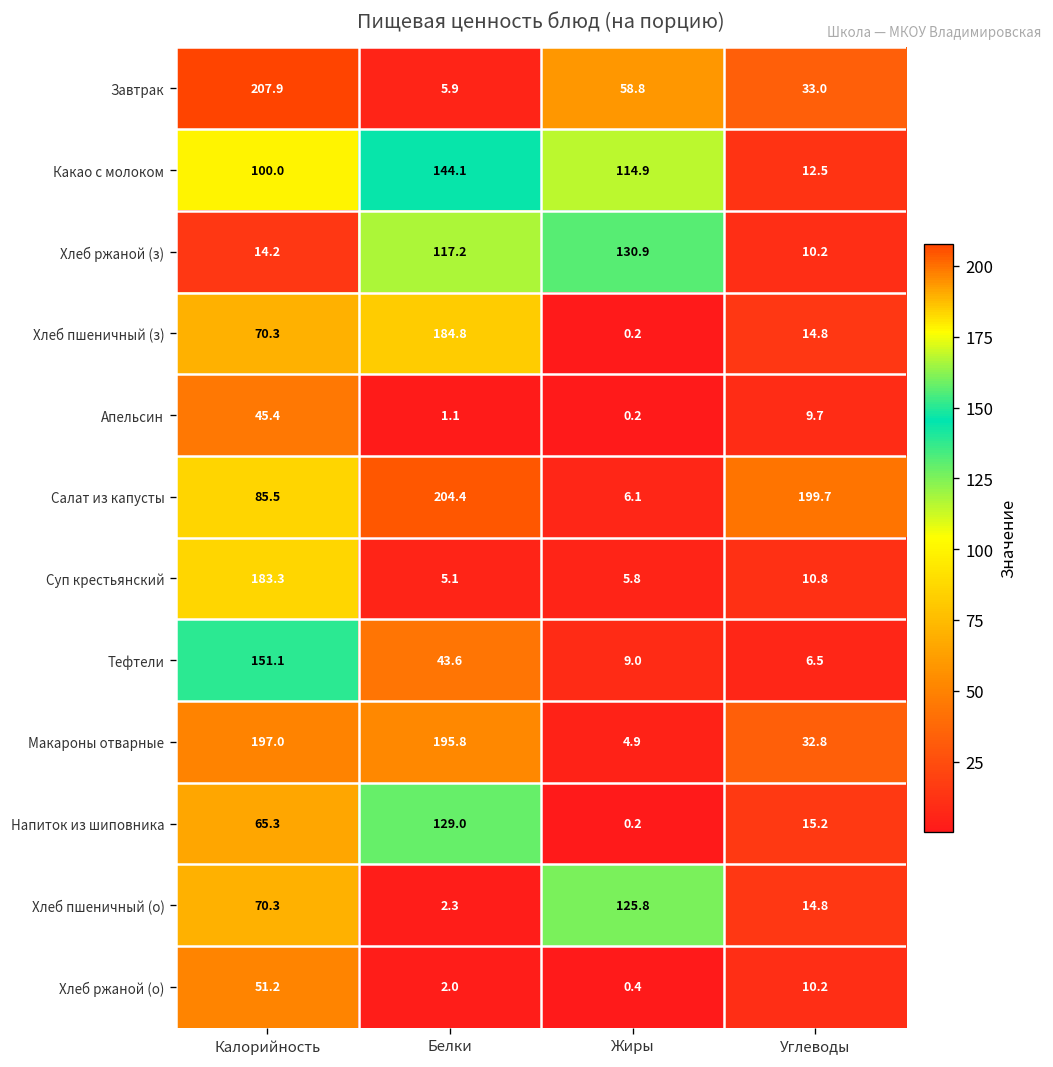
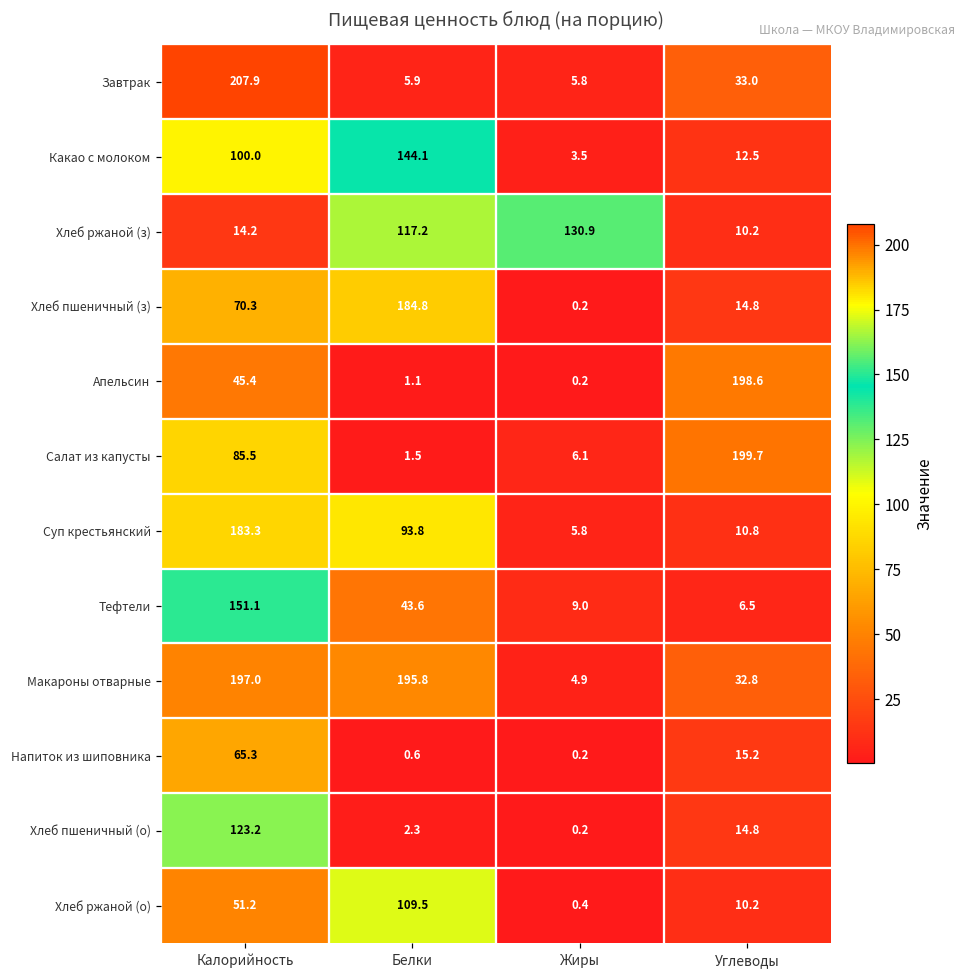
Завтрак, Жиры: 58.8 -> 5.8
Какао с молоком, Жиры: 114.9 -> 3.5
Апельсин, Углеводы: 9.7 -> 198.6
Салат из капусты, Белки: 204.4 -> 1.5
Суп крестьянский, Белки: 5.1 -> 93.8
Напиток из шиповника, Белки: 129.0 -> 0.6
Хлеб пшеничный (о), Калорийность: 70.3 -> 123.2
Хлеб пшеничный (о), Жиры: 125.8 -> 0.2
Хлеб ржаной (о), Белки: 2.0 -> 109.5
